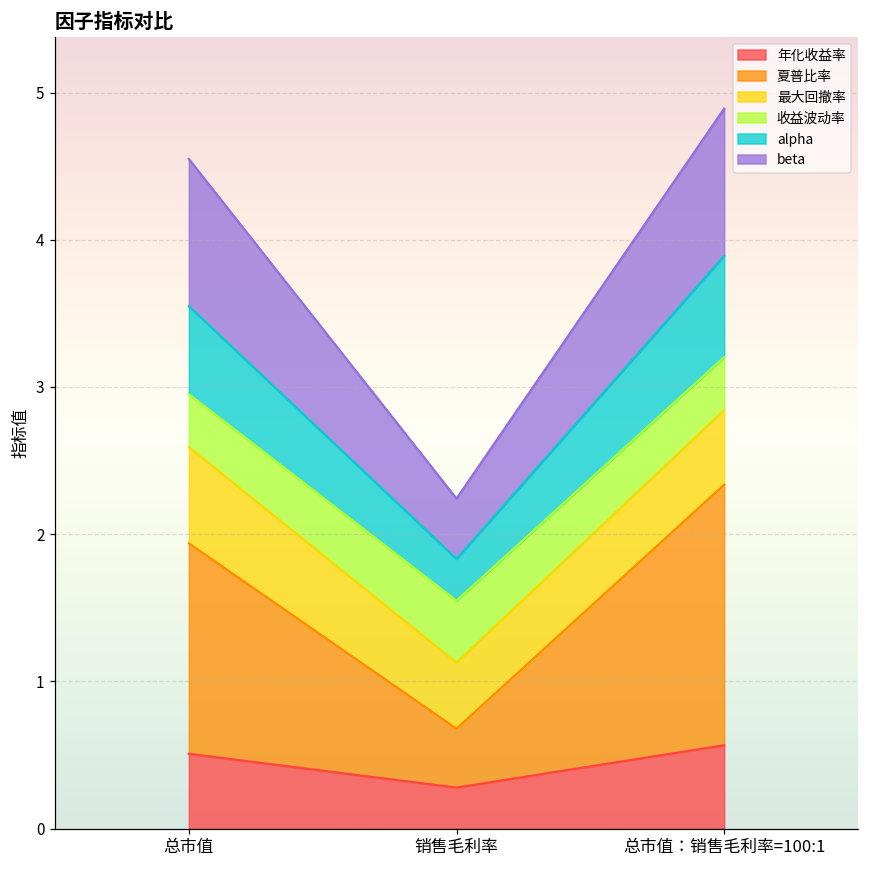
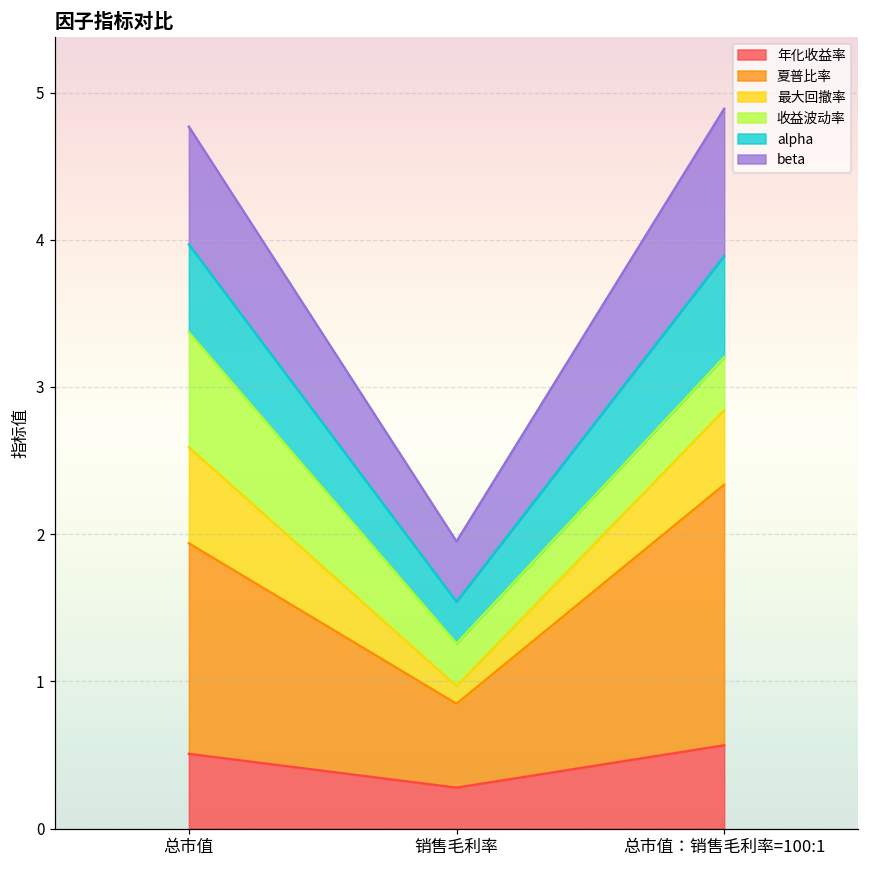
收益波动率, 总市值: 0.36 -> 0.78
beta, 总市值: 1.0 -> 0.8
夏普比率, 销售毛利率: 0.40 -> 0.57
最大回撤率, 销售毛利率: 0.45 -> 0.12
收益波动率, 销售毛利率: 0.42 -> 0.29
